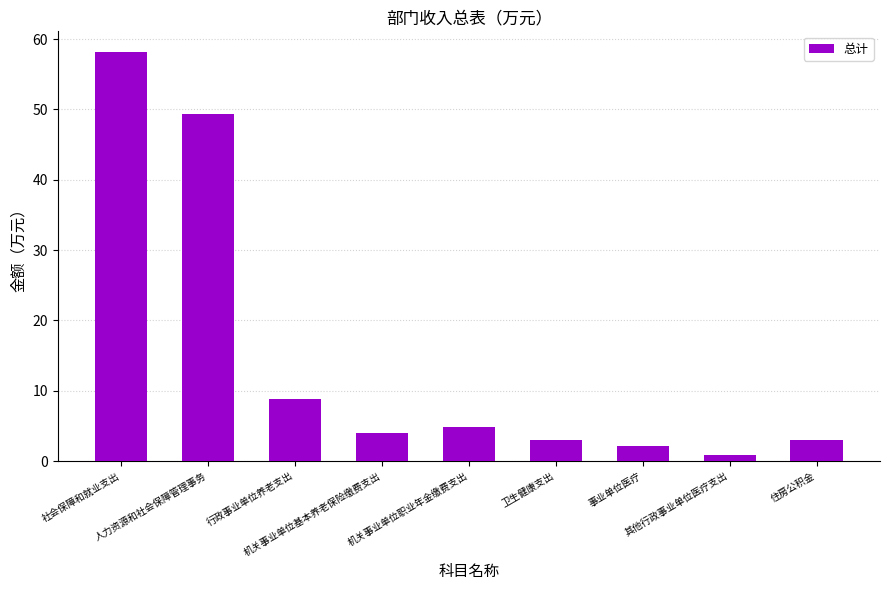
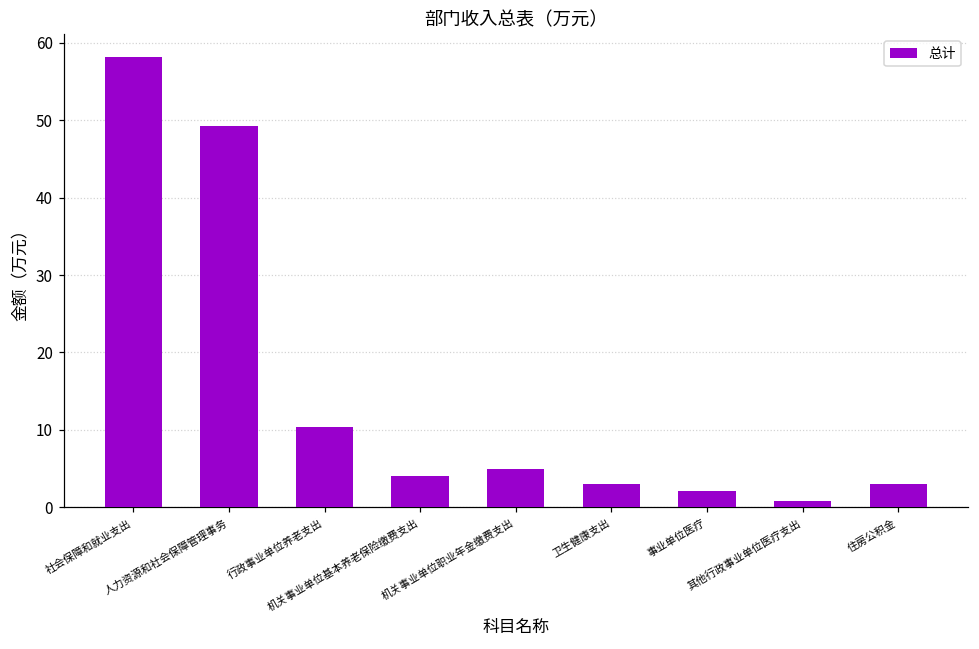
行政事业单位养老支出: 9 -> 10
